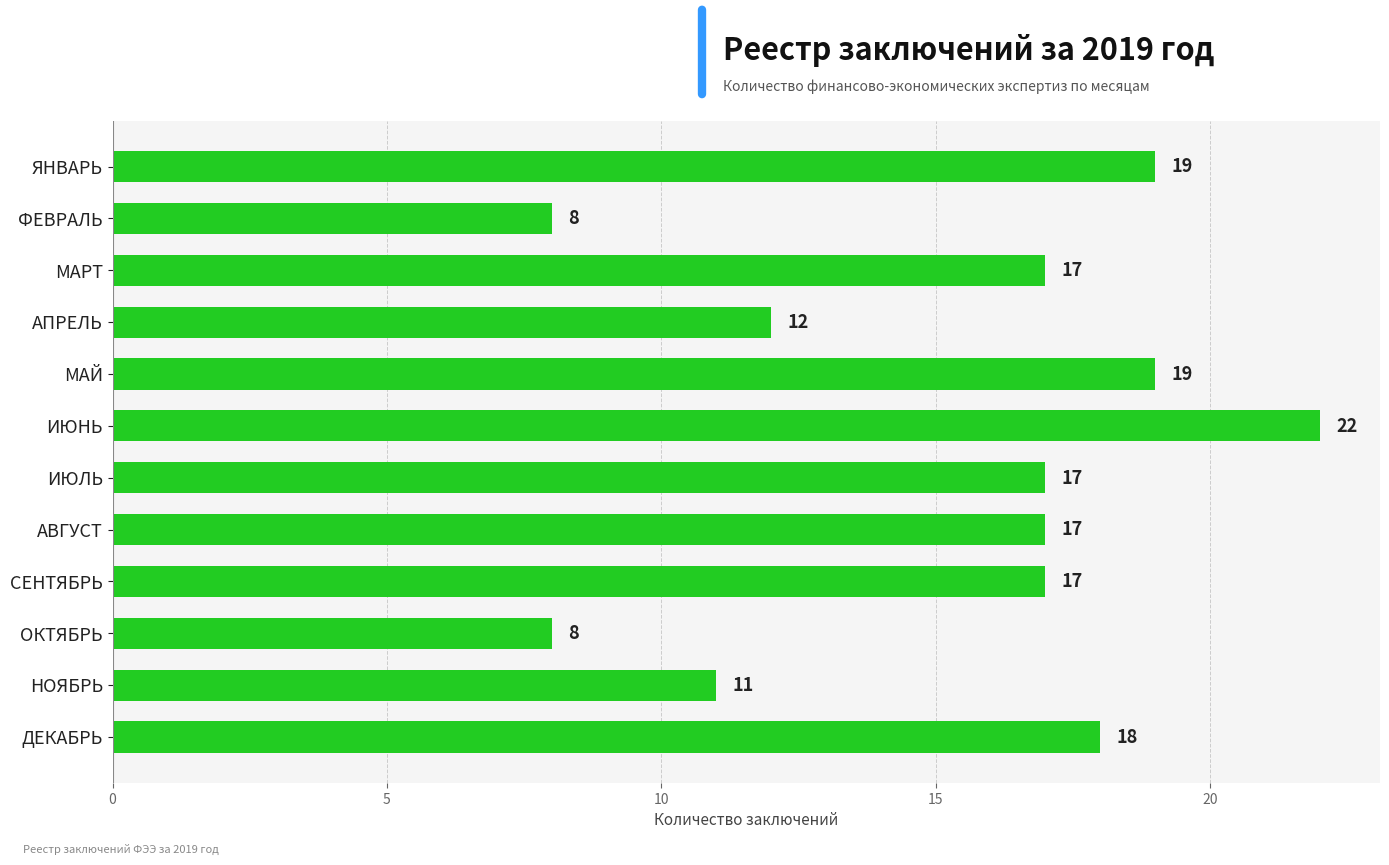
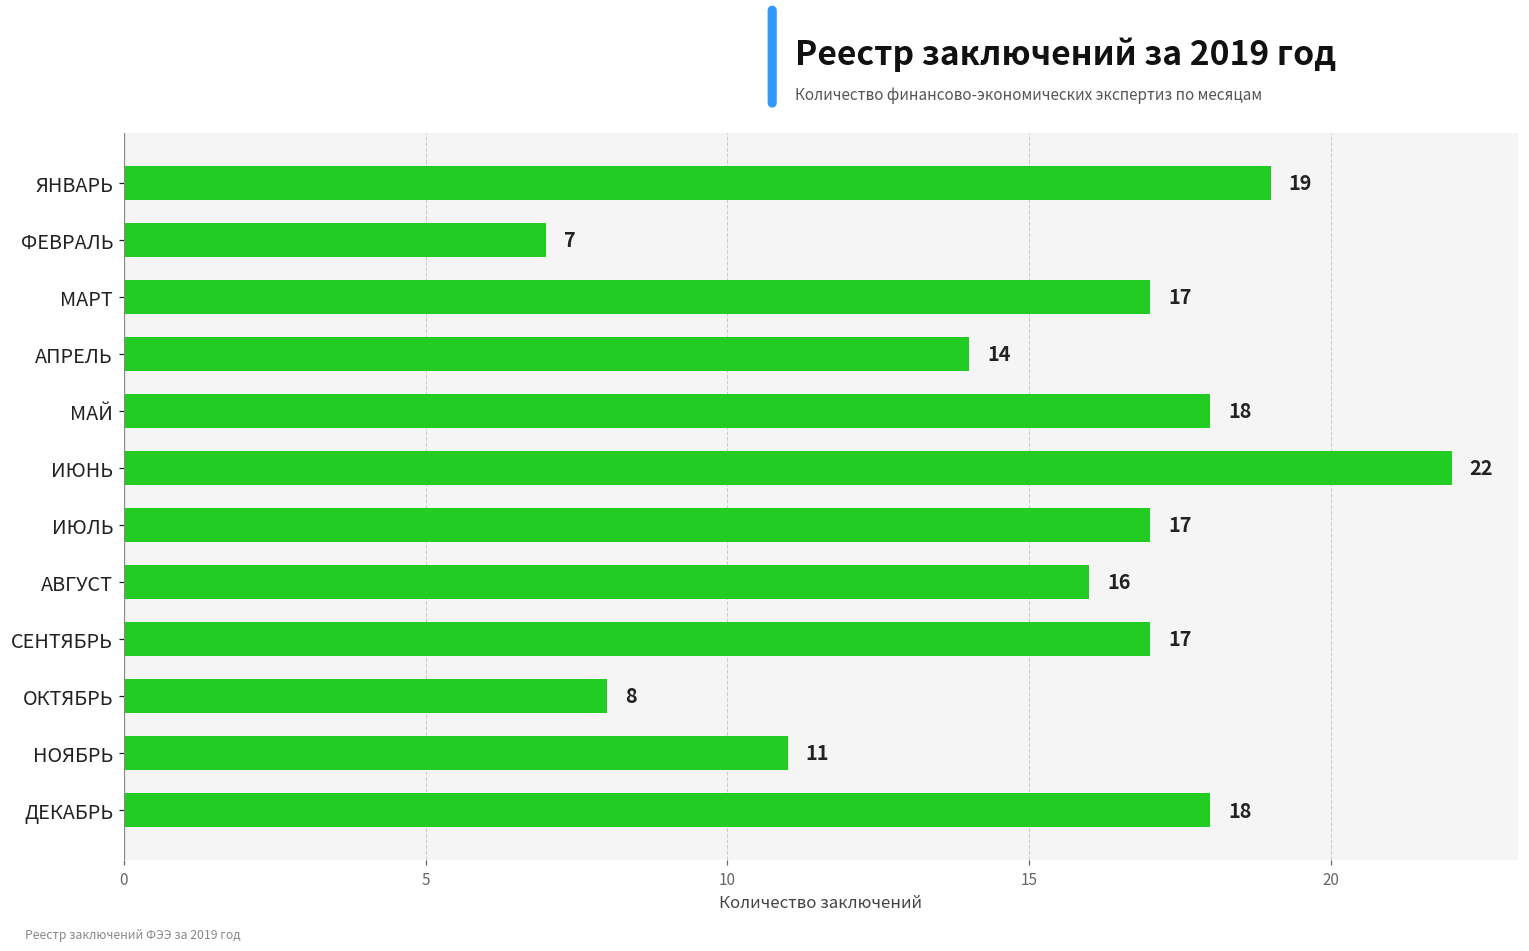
ФЕВРАЛЬ: 8 -> 7
АПРЕЛЬ: 12 -> 14
МАЙ: 19 -> 18
АВГУСТ: 17 -> 16
